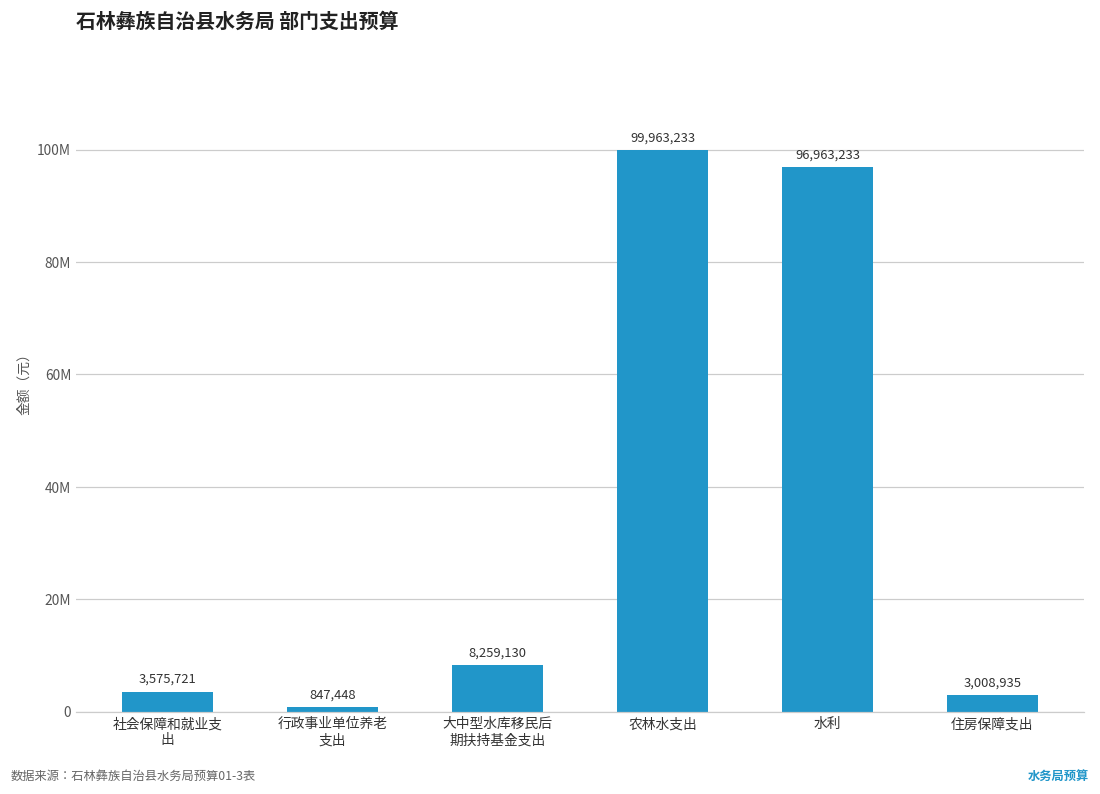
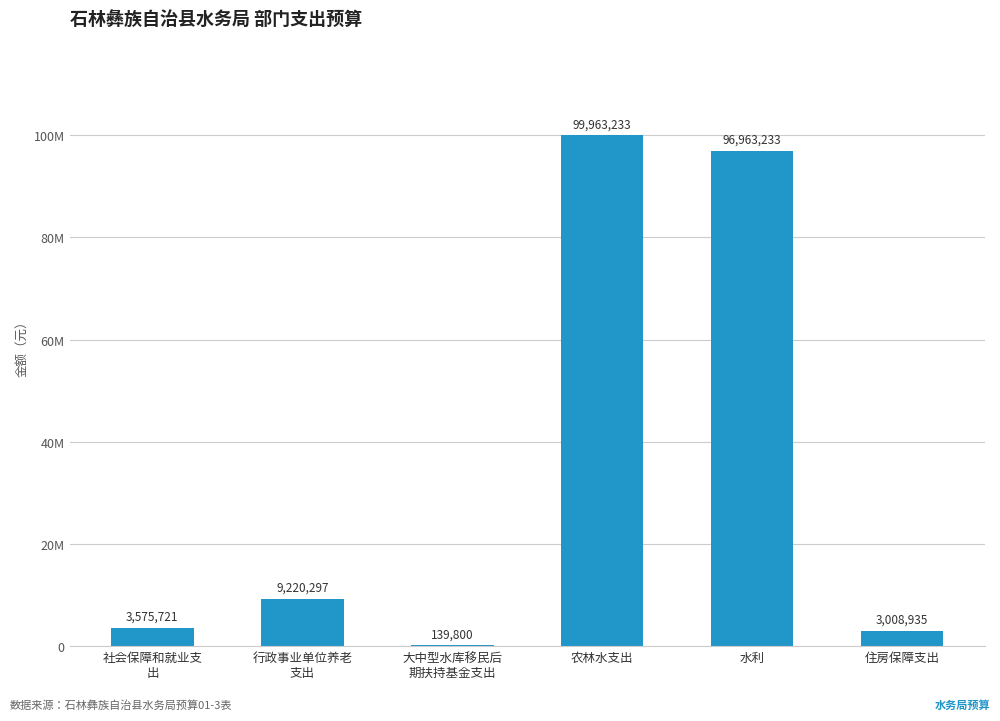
行政事业单位养老 支出: 847,448 -> 9,220,297
大中型水库移民后 期扶持基金支出: 8,259,130 -> 139,800
